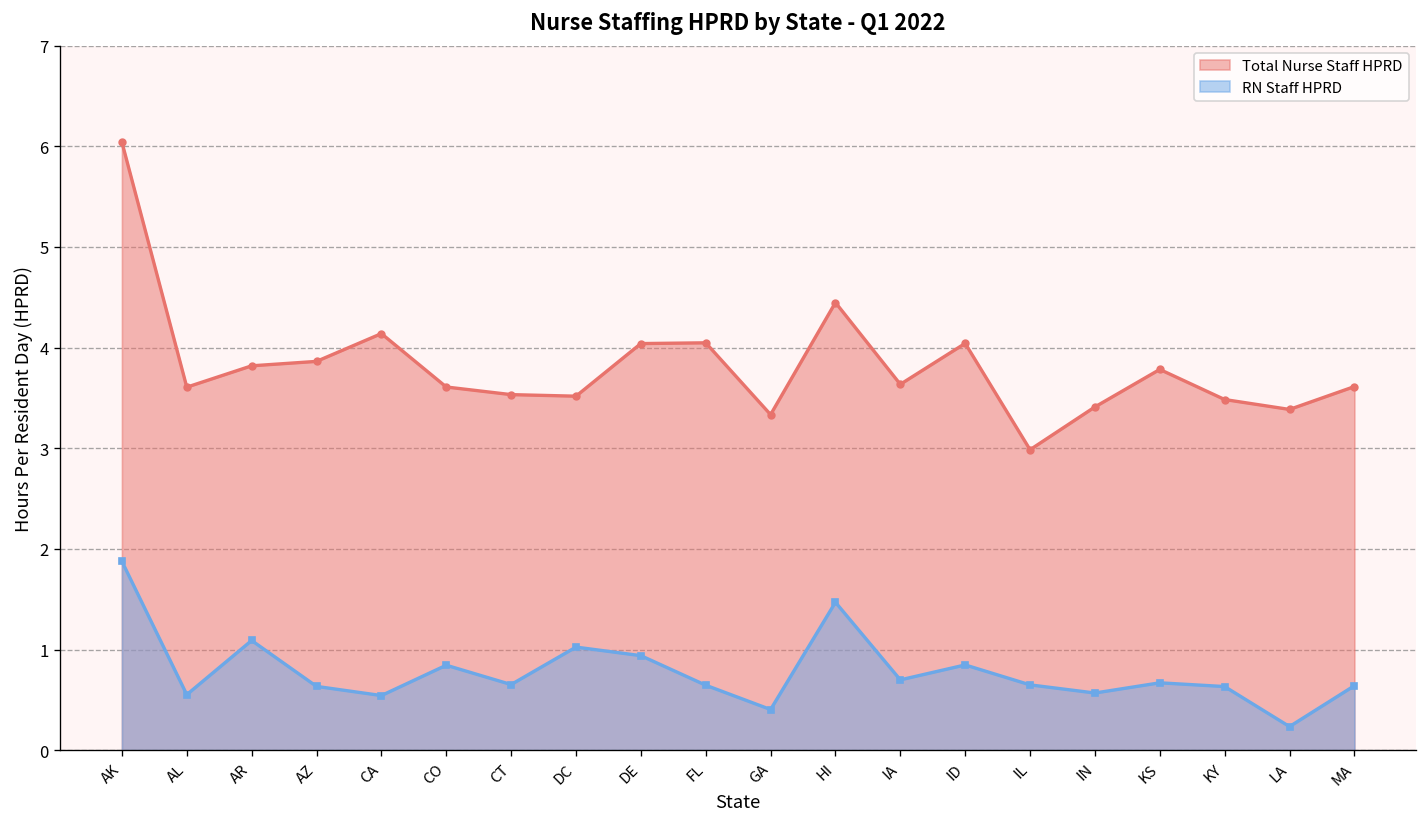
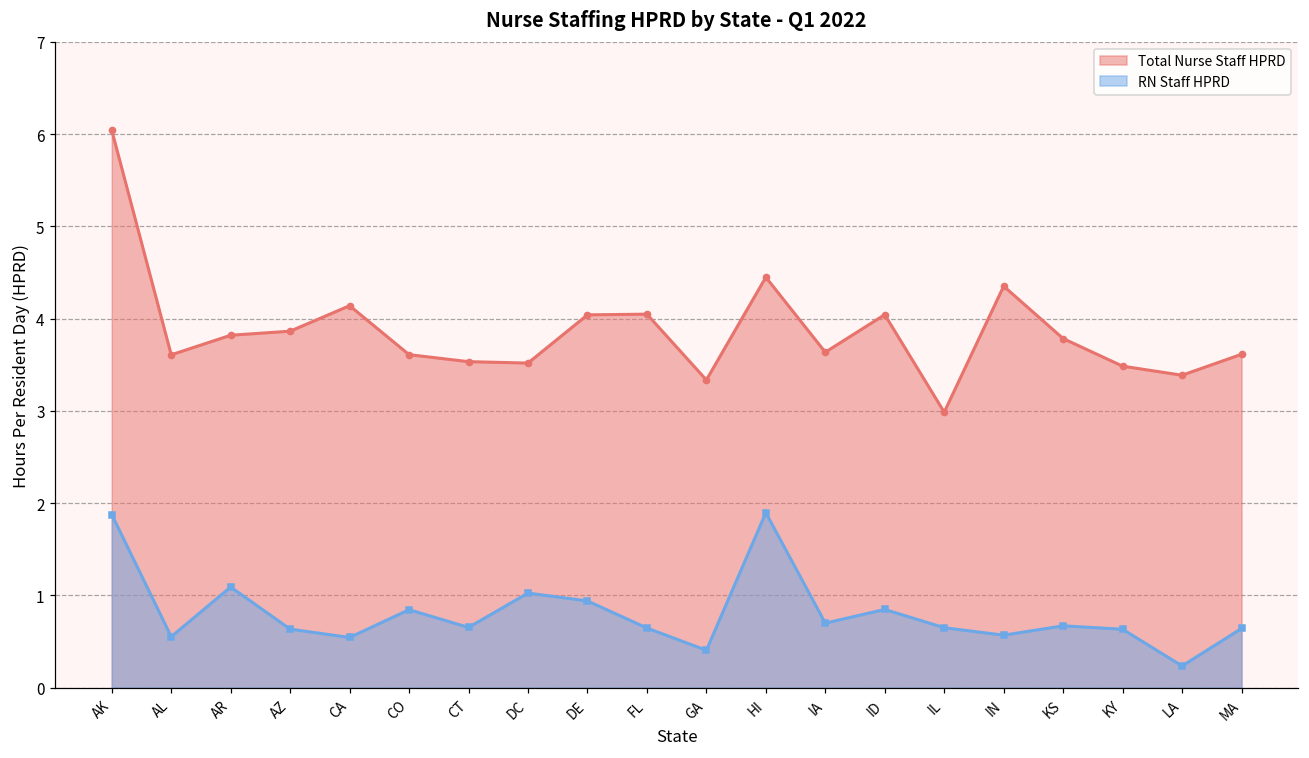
RN Staff HPRD, HI: 1.5 -> 1.9
Total Nurse Staff HPRD, IN: 3.4 -> 4.4
